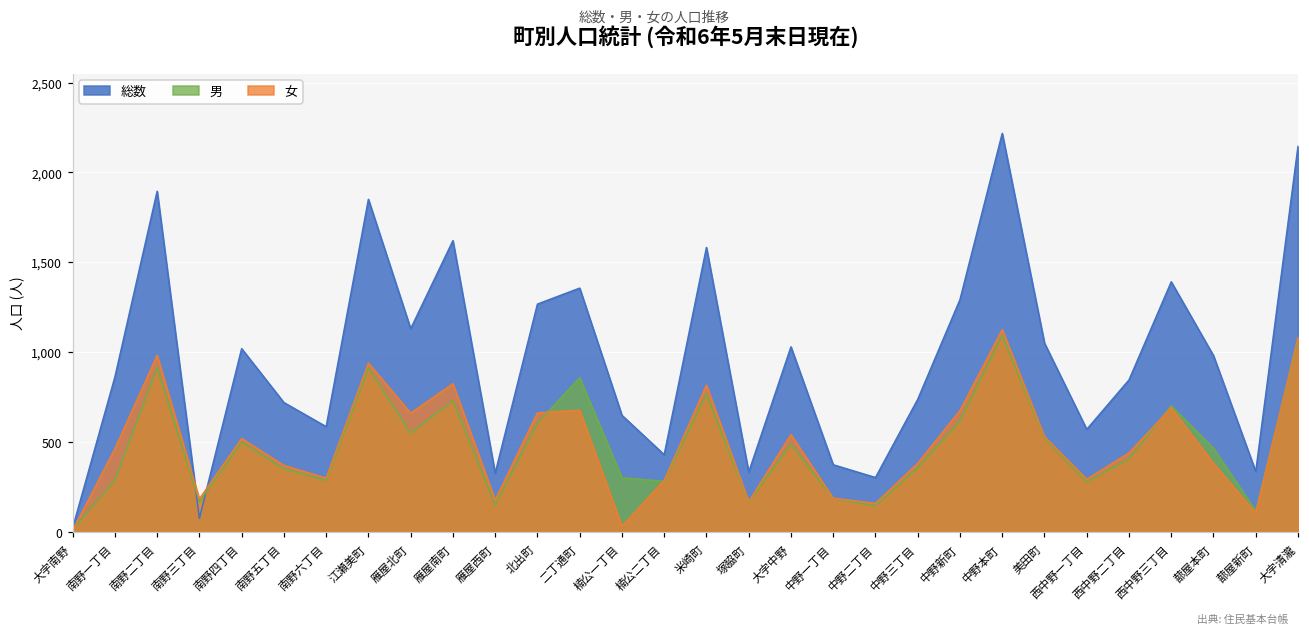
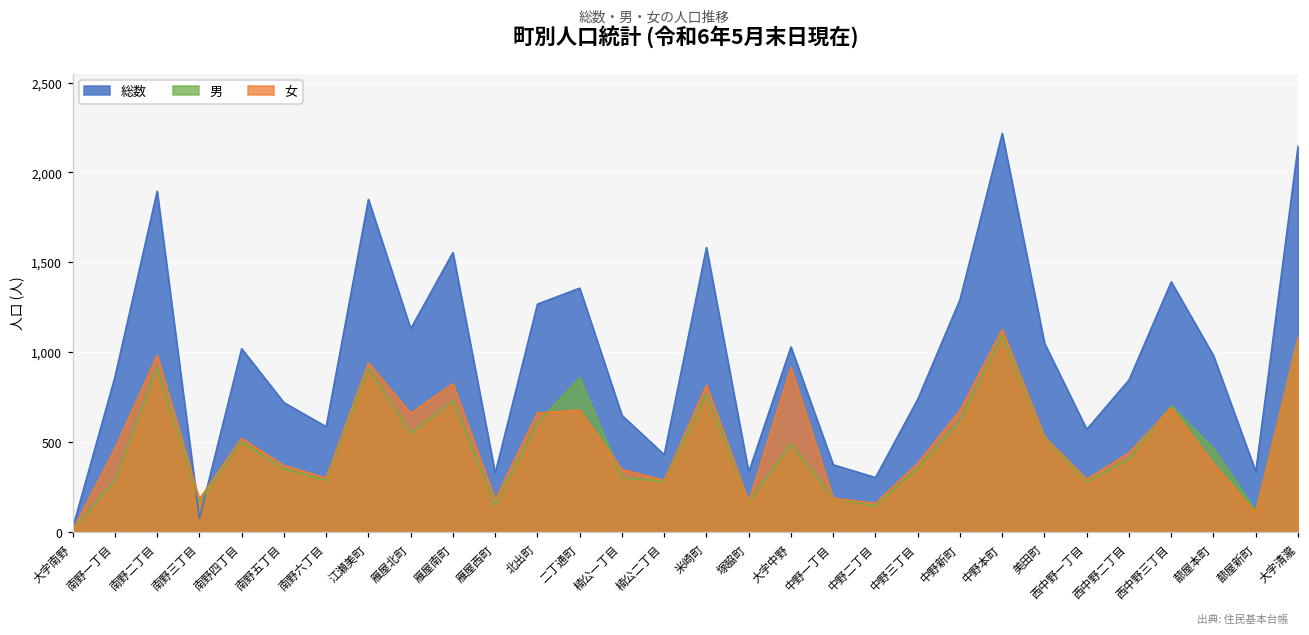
総数, 雁屋南町: 1,620 -> 1,550
女, 楠公一丁目: 30 -> 350
女, 大字中野: 540 -> 920
